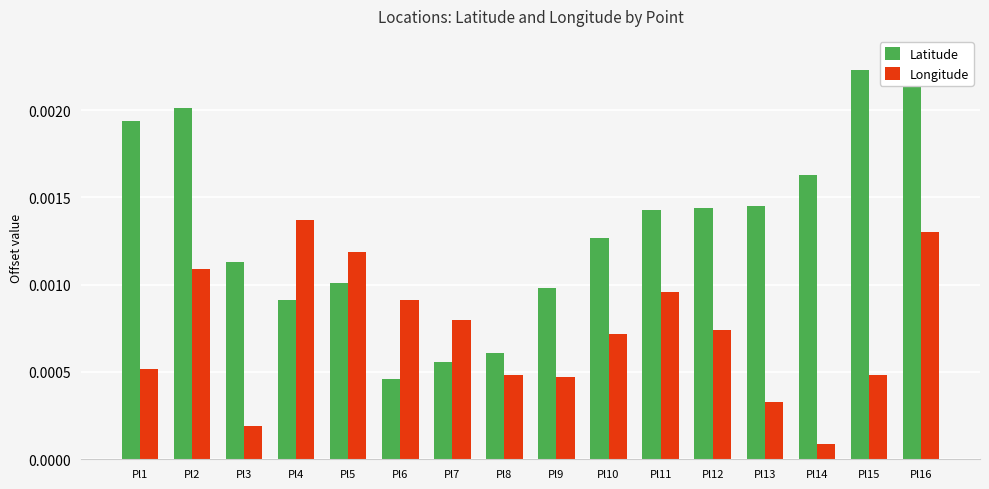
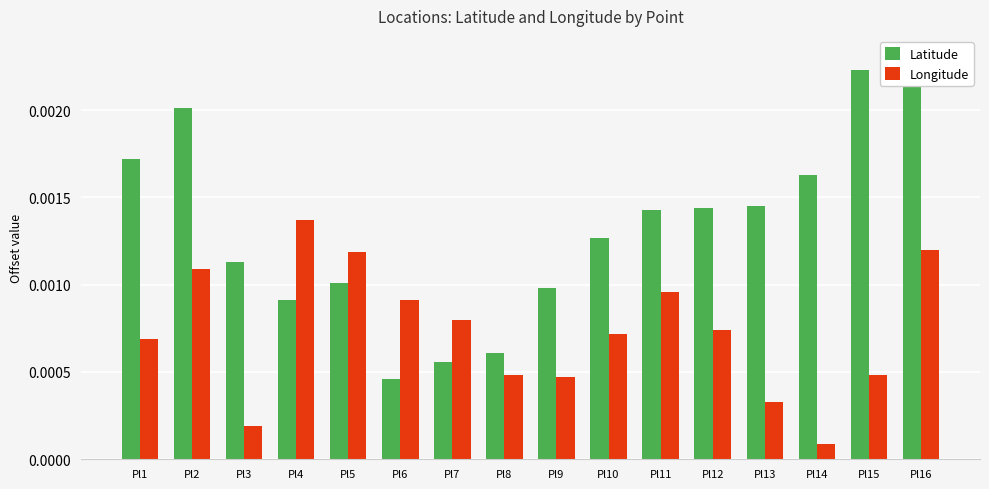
Latitude, Pl1: 0.00194 -> 0.00172
Longitude, Pl1: 0.00052 -> 0.00069
Longitude, Pl16: 0.00130 -> 0.00120
